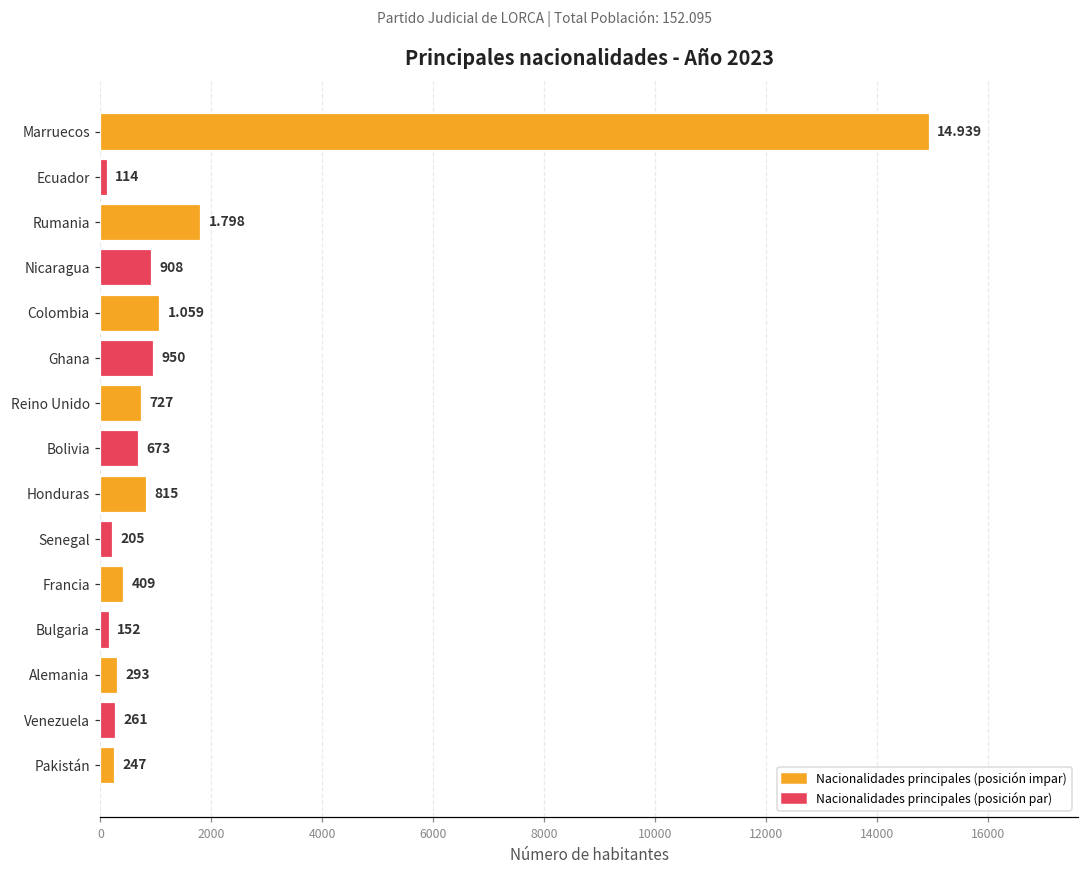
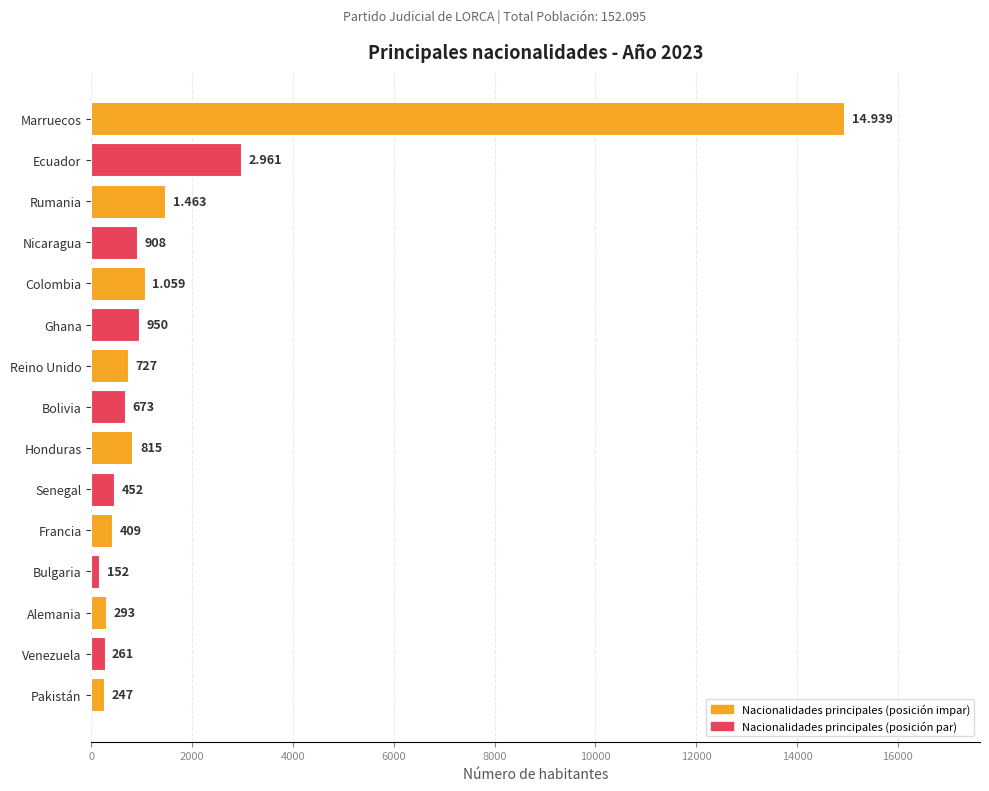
Ecuador: 114 -> 2.961
Rumania: 1.798 -> 1.463
Senegal: 205 -> 452
